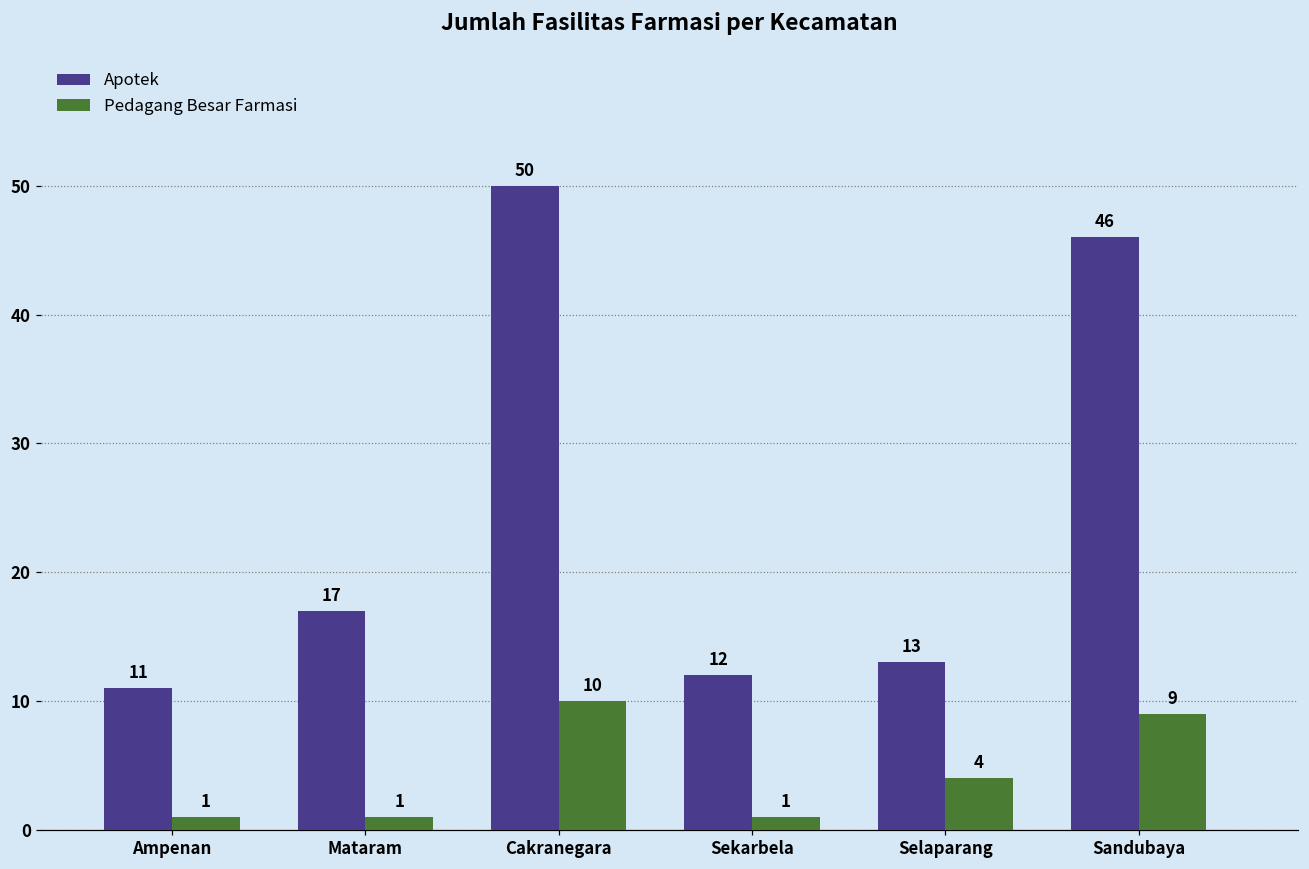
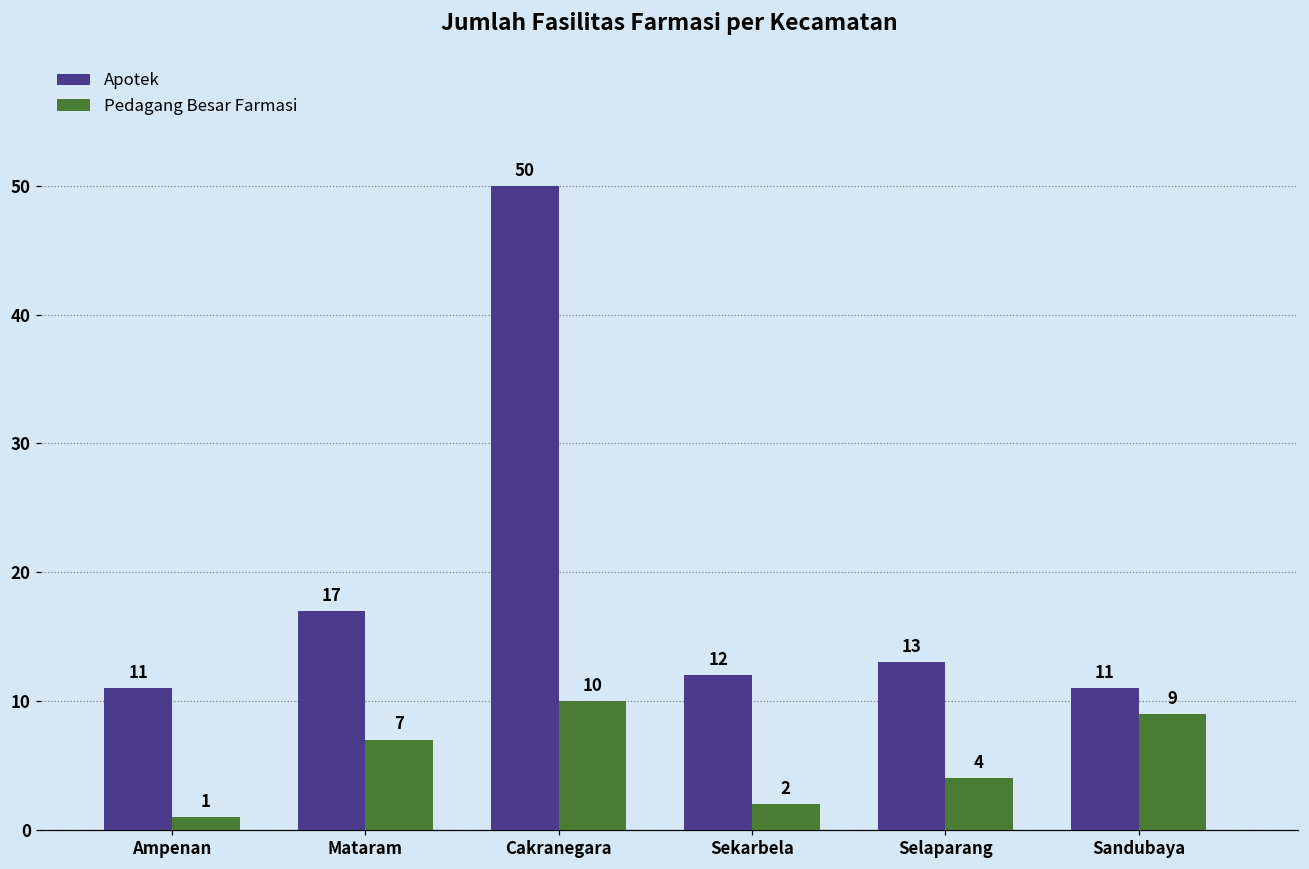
Pedagang Besar Farmasi, Mataram: 1 -> 7
Pedagang Besar Farmasi, Sekarbela: 1 -> 2
Apotek, Sandubaya: 46 -> 11
